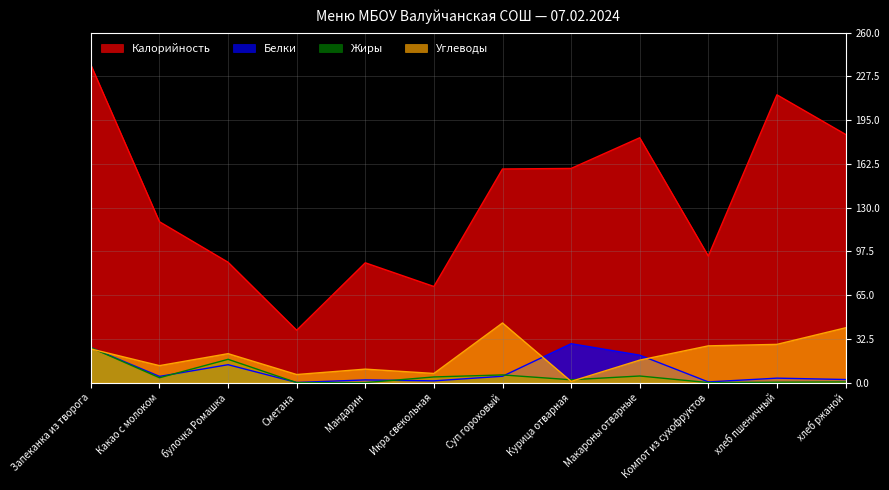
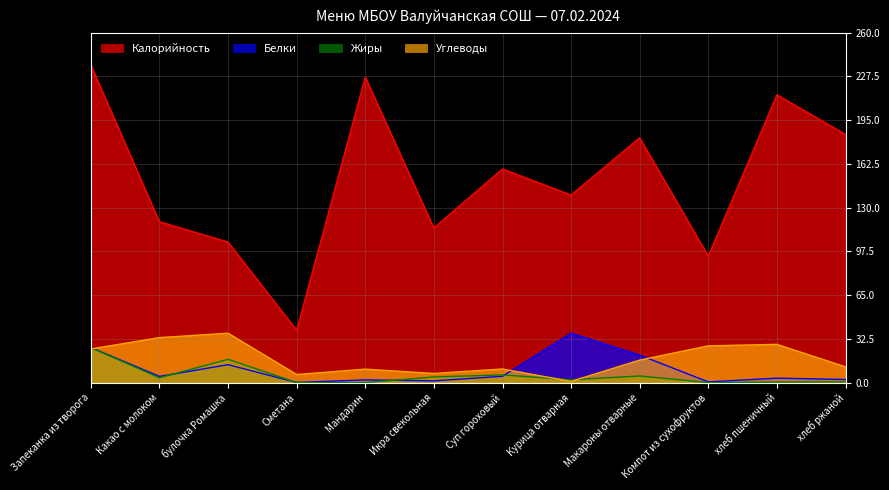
Углеводы, Какао с молоком: 13 -> 33
Калорийность, булочка Ромашка: 89 -> 104
Углеводы, булочка Ромашка: 22 -> 37
Калорийность, Мандарин: 89 -> 227
Калорийность, Икра свекольная: 71 -> 115
Углеводы, Суп гороховый: 44 -> 10
Калорийность, Курица отварная: 159 -> 139
Белки, Курица отварная: 29 -> 37
Углеводы, хлеб ржаной: 41 -> 12
